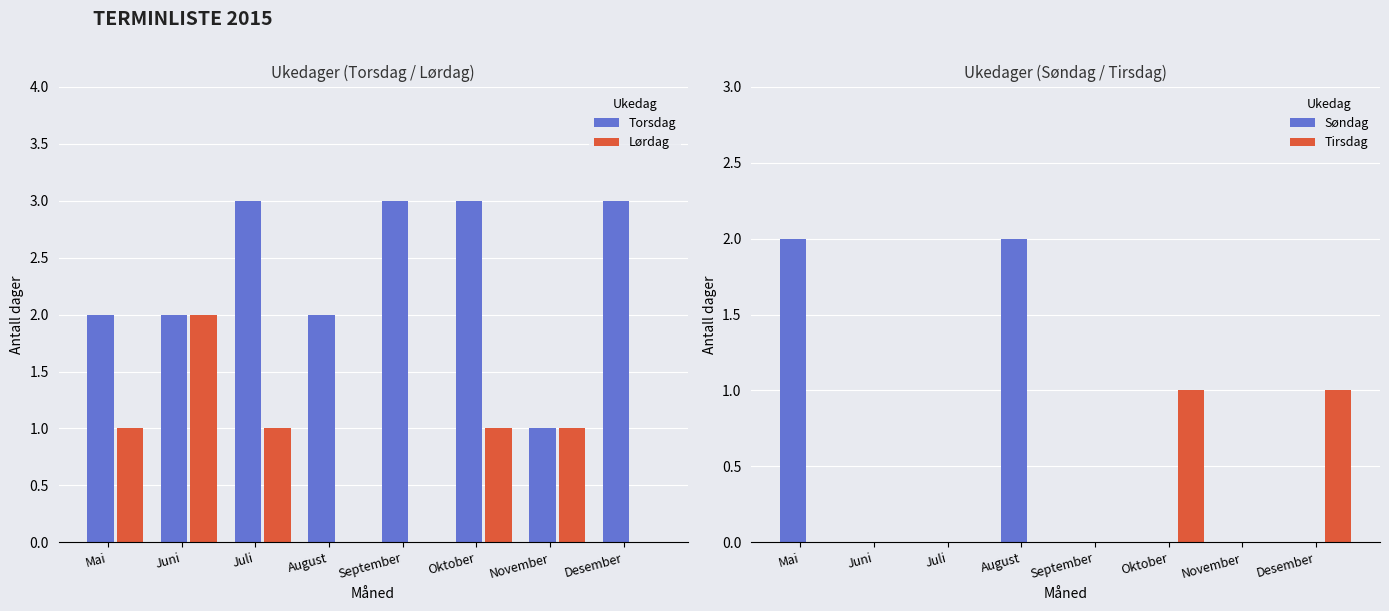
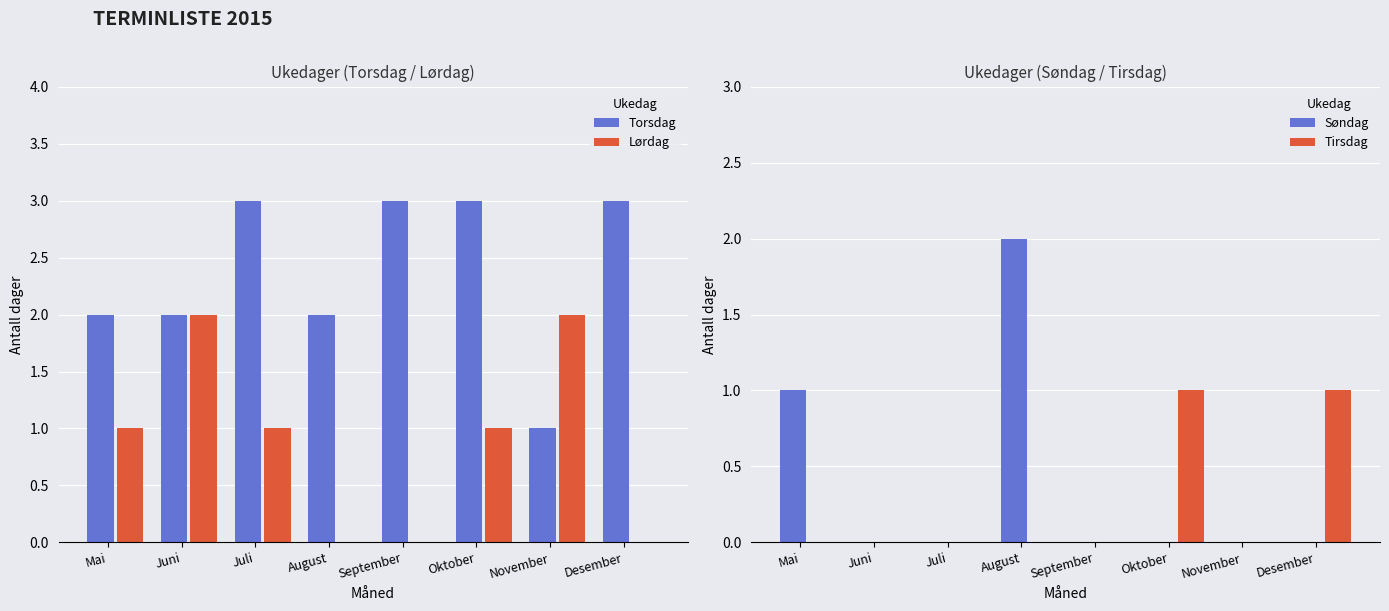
Ukedager (Torsdag / Lørdag), Lørdag, November: 1 -> 2
Ukedager (Søndag / Tirsdag), Søndag, Mai: 2 -> 1
